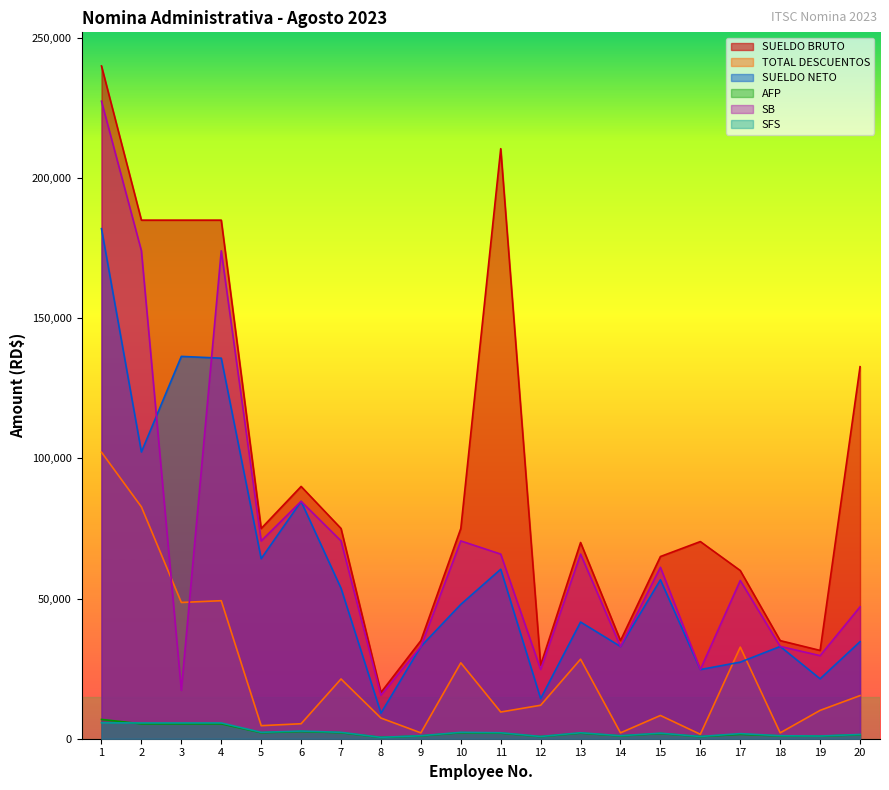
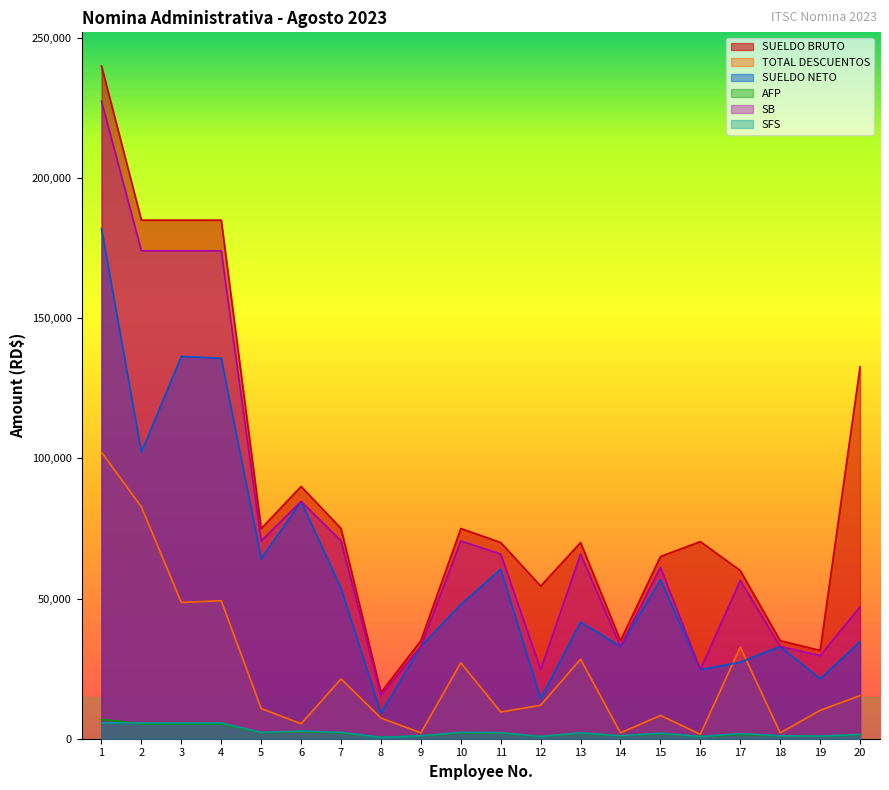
SB, 3: 17,000 -> 174,000
TOTAL DESCUENTOS, 5: 5,000 -> 11,000
SUELDO BRUTO, 11: 210,000 -> 70,000
SUELDO BRUTO, 12: 26,000 -> 54,000
